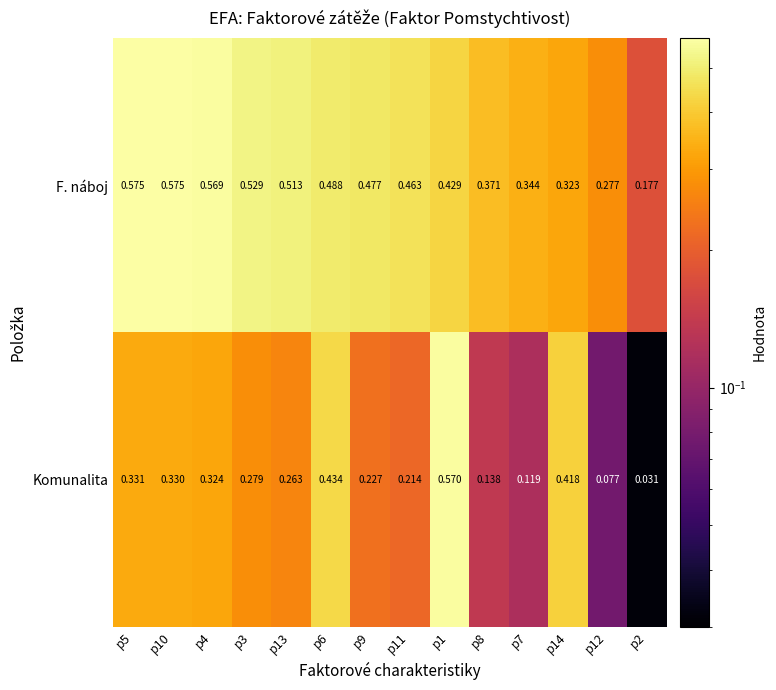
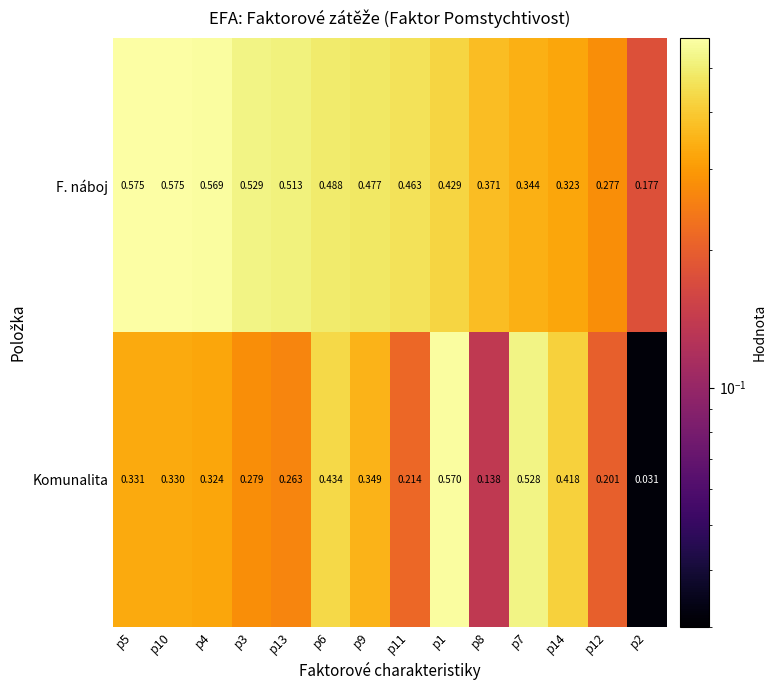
Komunalita, p9: 0.227 -> 0.349
Komunalita, p7: 0.119 -> 0.528
Komunalita, p12: 0.077 -> 0.201
